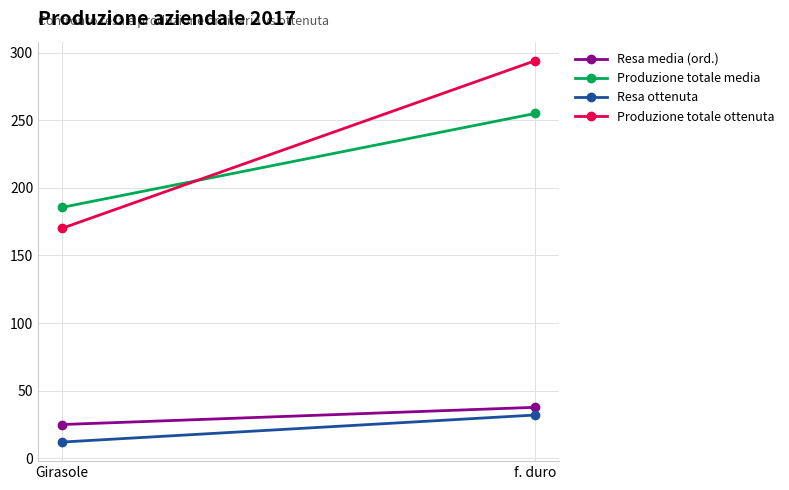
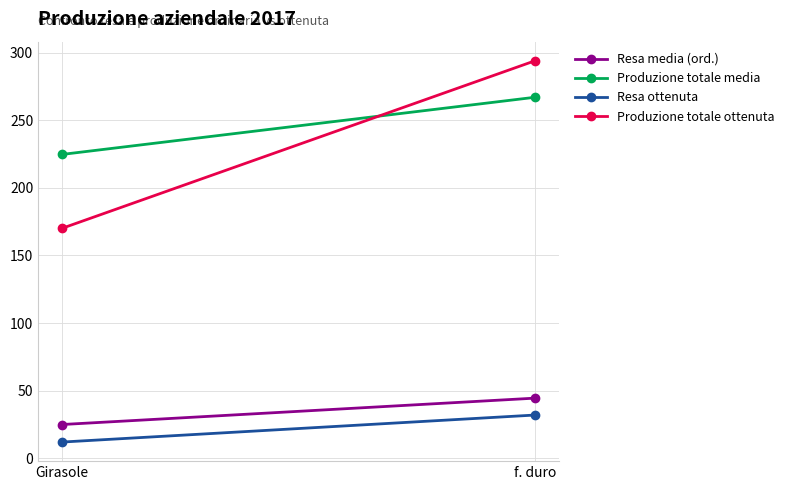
Produzione totale media, Girasole: 186 -> 225
Resa media (ord.), f. duro: 38 -> 45
Produzione totale media, f. duro: 255 -> 267
